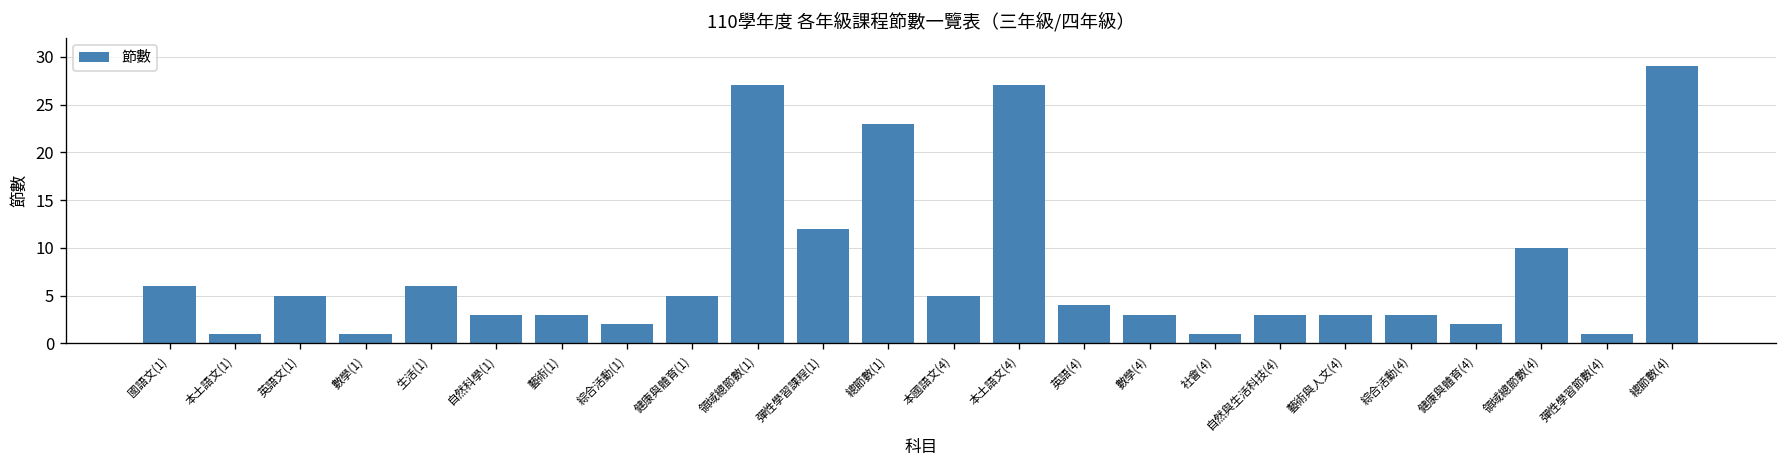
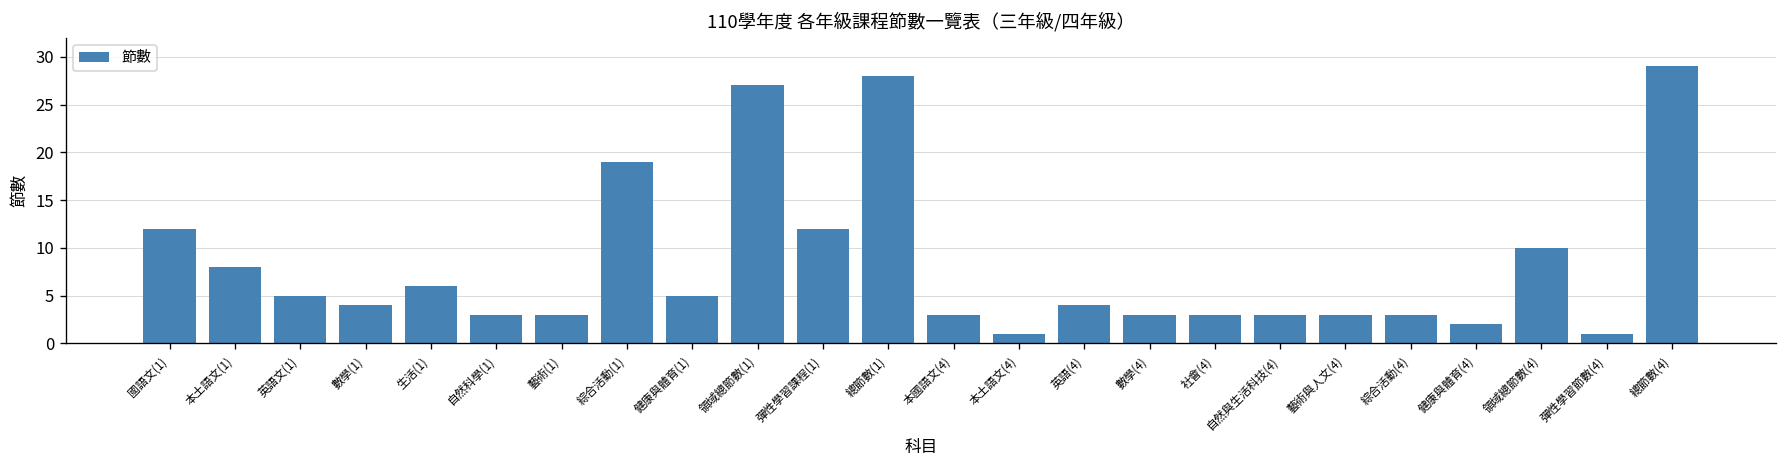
國語文(1): 6 -> 12
本土語文(1): 1 -> 8
數學(1): 1 -> 4
綜合活動(1): 2 -> 19
總節數(1): 23 -> 28
本國語文(4): 5 -> 3
本土語文(4): 27 -> 1
社會(4): 1 -> 3
